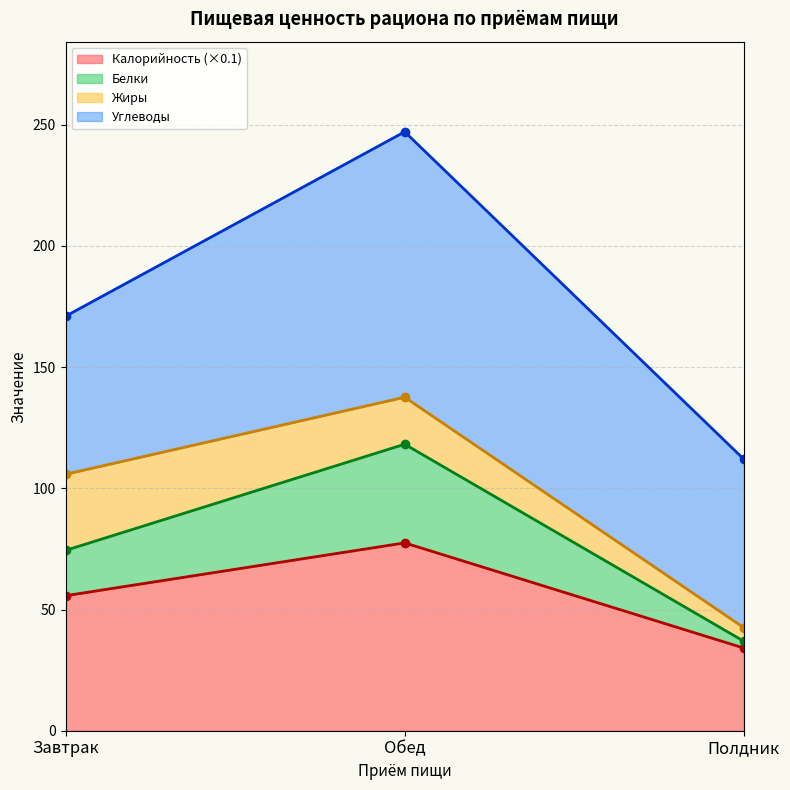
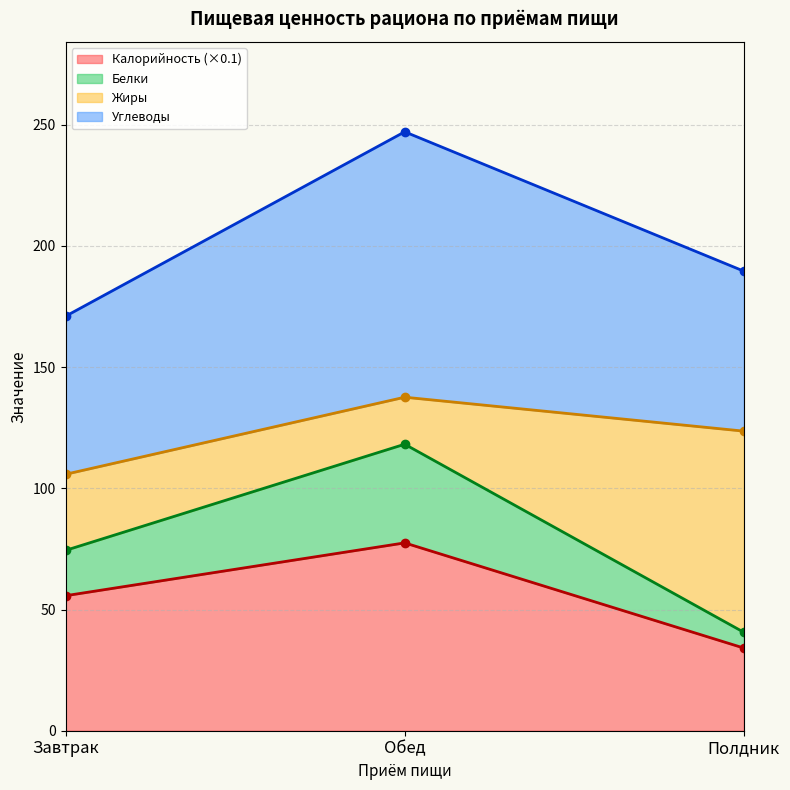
Белки, Полдник: 3 -> 7
Жиры, Полдник: 6 -> 83
Углеводы, Полдник: 70 -> 66
